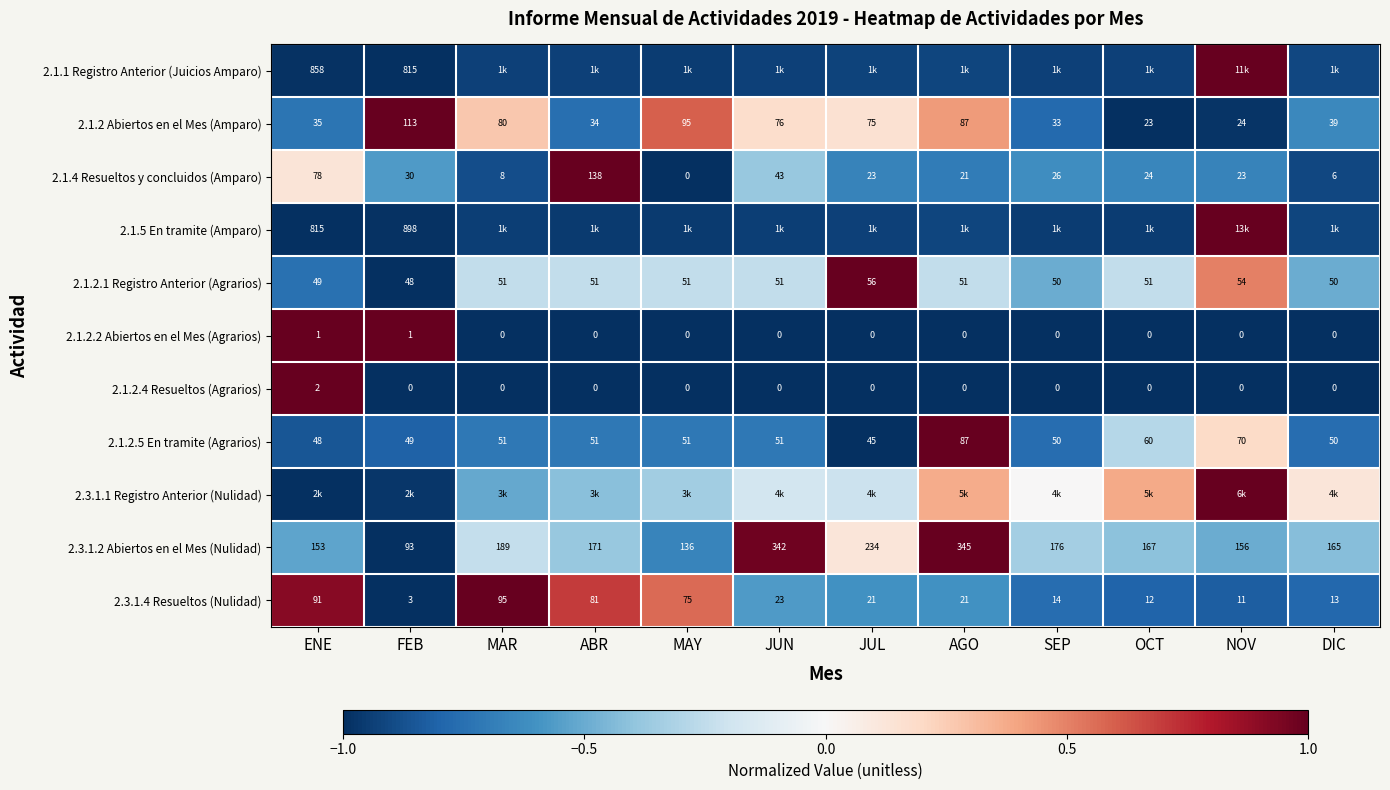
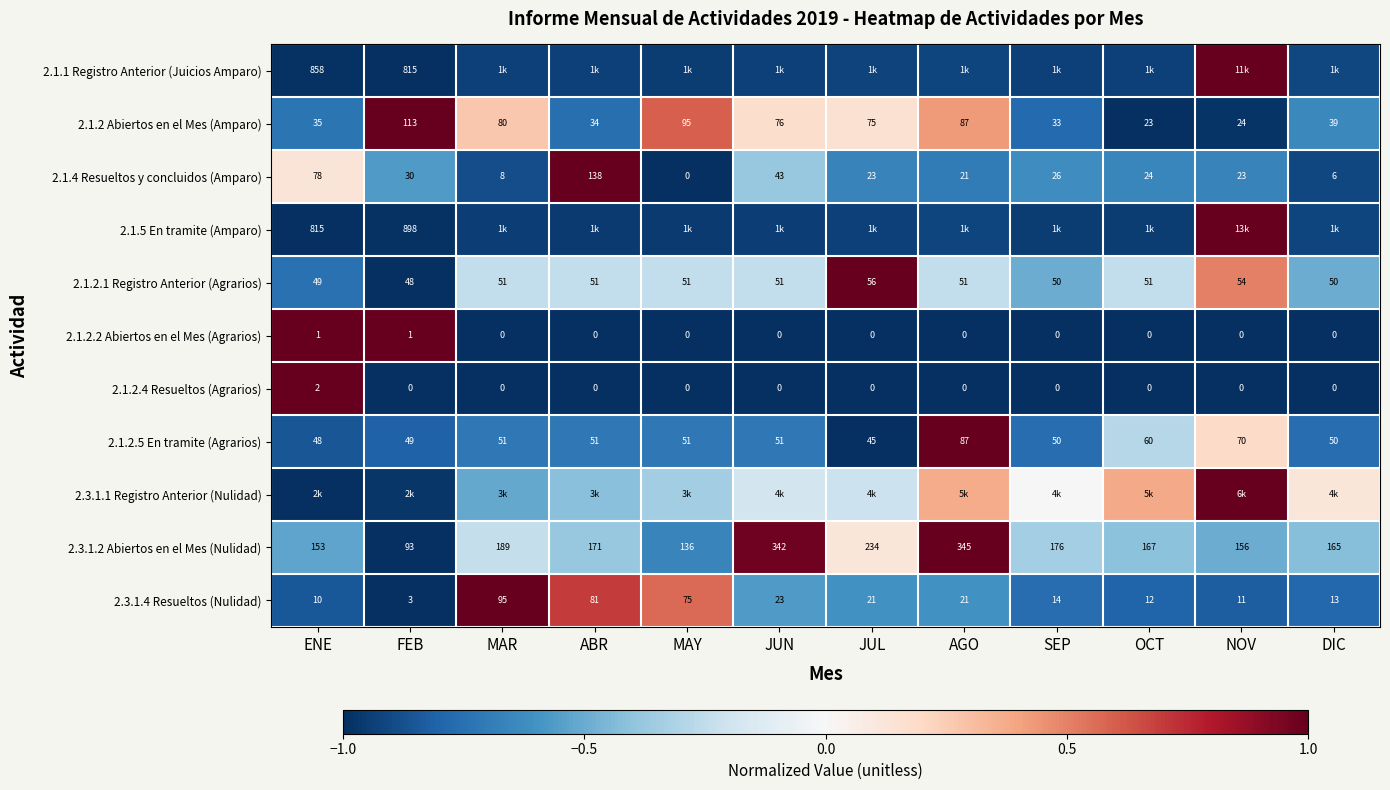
2.3.1.4 Resueltos (Nulidad), ENE: 91 -> 10
